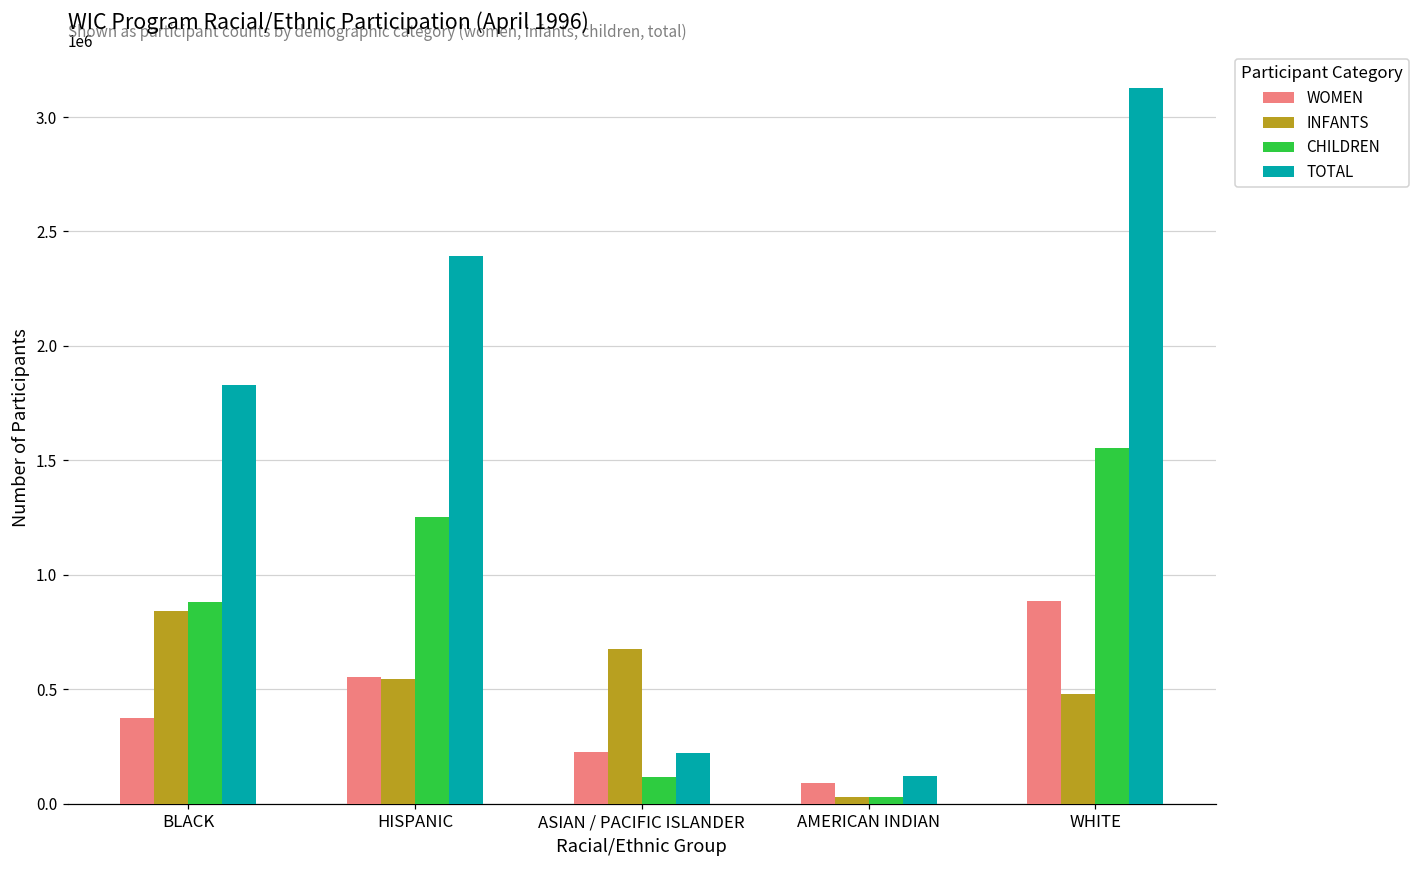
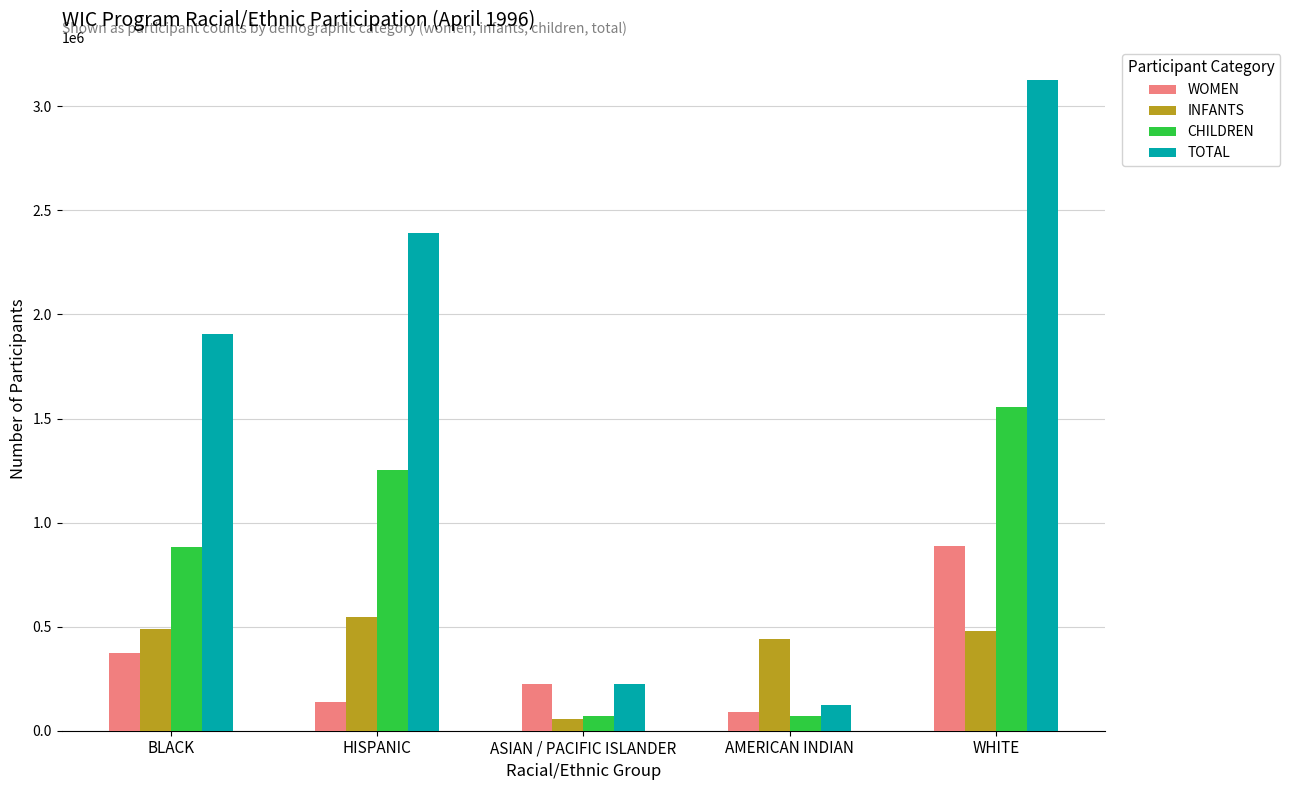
INFANTS, BLACK: 840000 -> 490000
TOTAL, BLACK: 1830000 -> 1900000
WOMEN, HISPANIC: 550000 -> 140000
INFANTS, ASIAN / PACIFIC ISLANDER: 680000 -> 60000
CHILDREN, ASIAN / PACIFIC ISLANDER: 120000 -> 70000
INFANTS, AMERICAN INDIAN: 30000 -> 440000
CHILDREN, AMERICAN INDIAN: 30000 -> 70000
